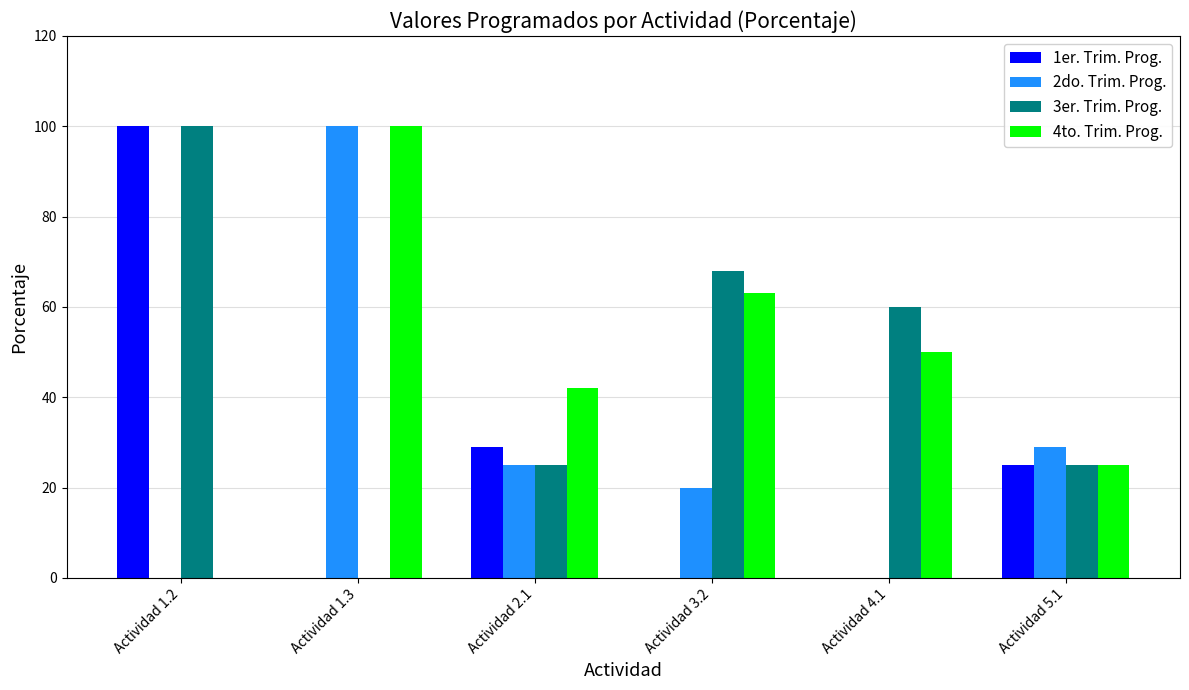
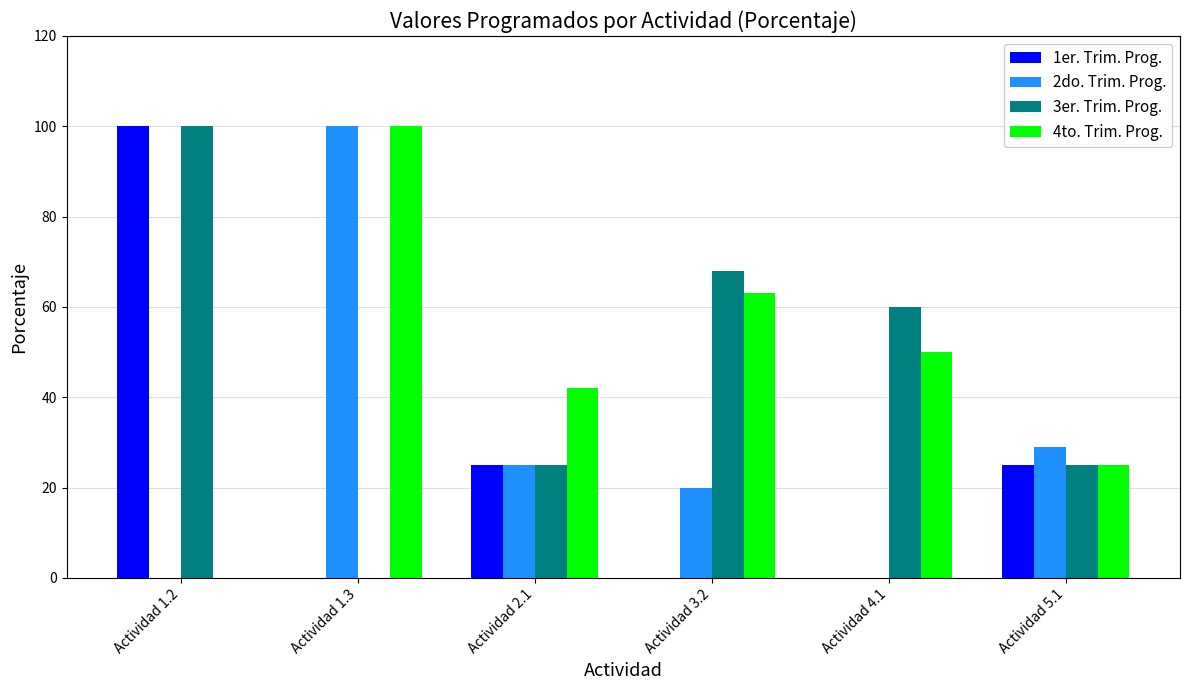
1er. Trim. Prog., Actividad 2.1: 29 -> 25
